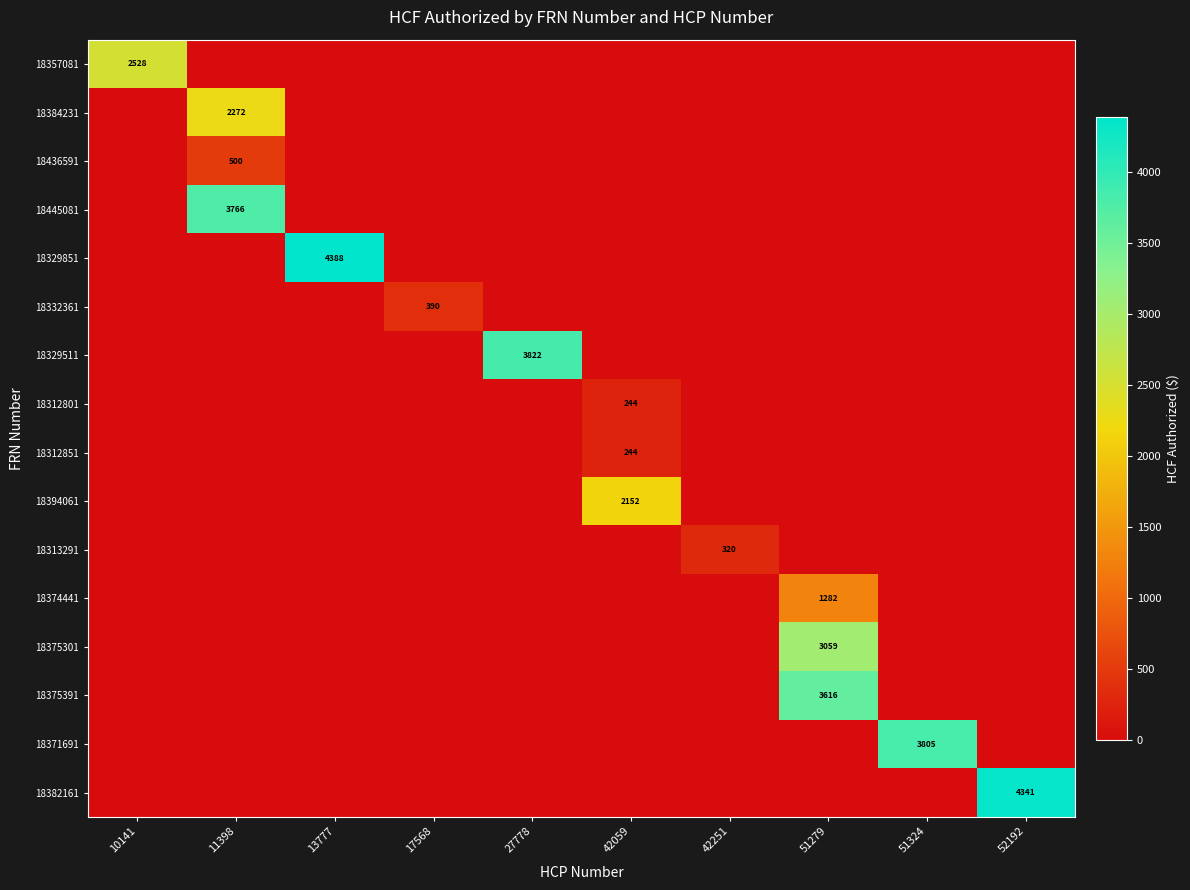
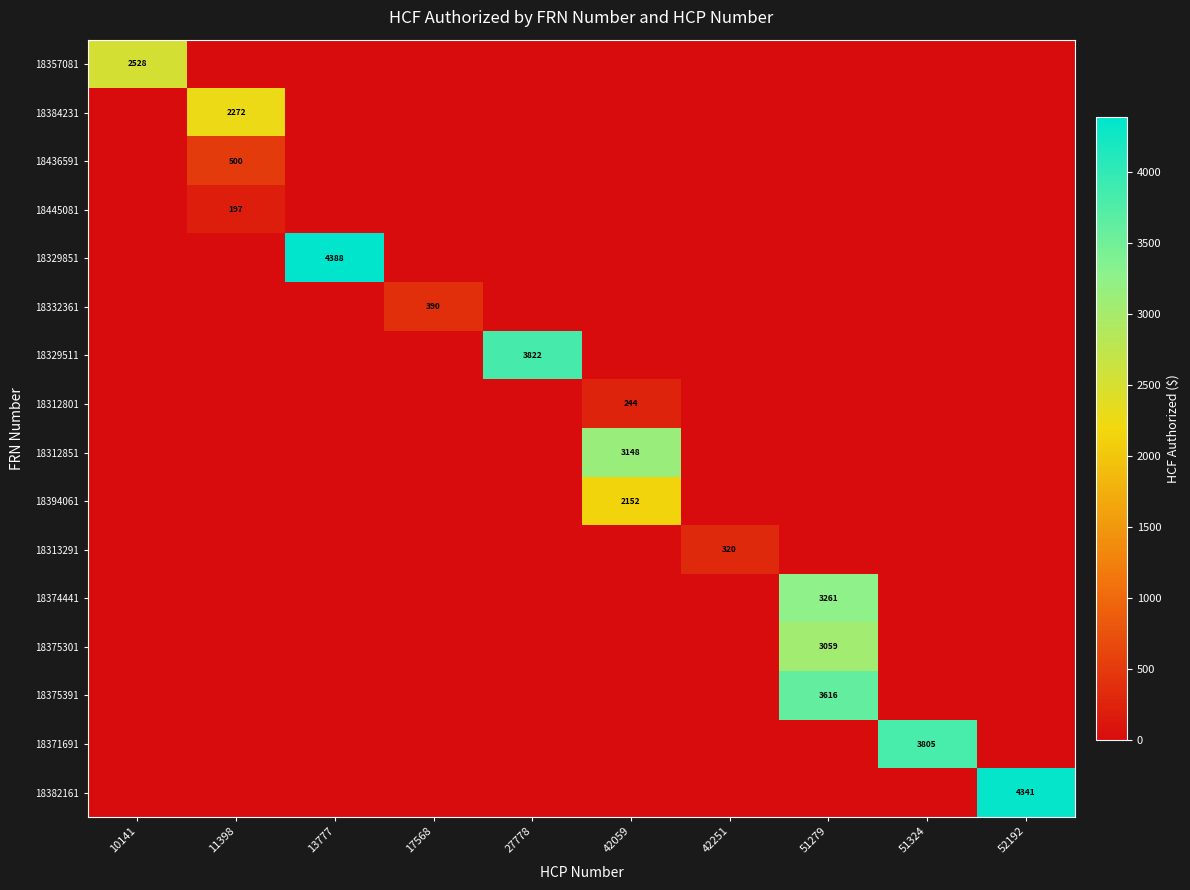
18445081, 11398: 3766 -> 197
18312851, 42059: 244 -> 3148
18374441, 51279: 1282 -> 3261
